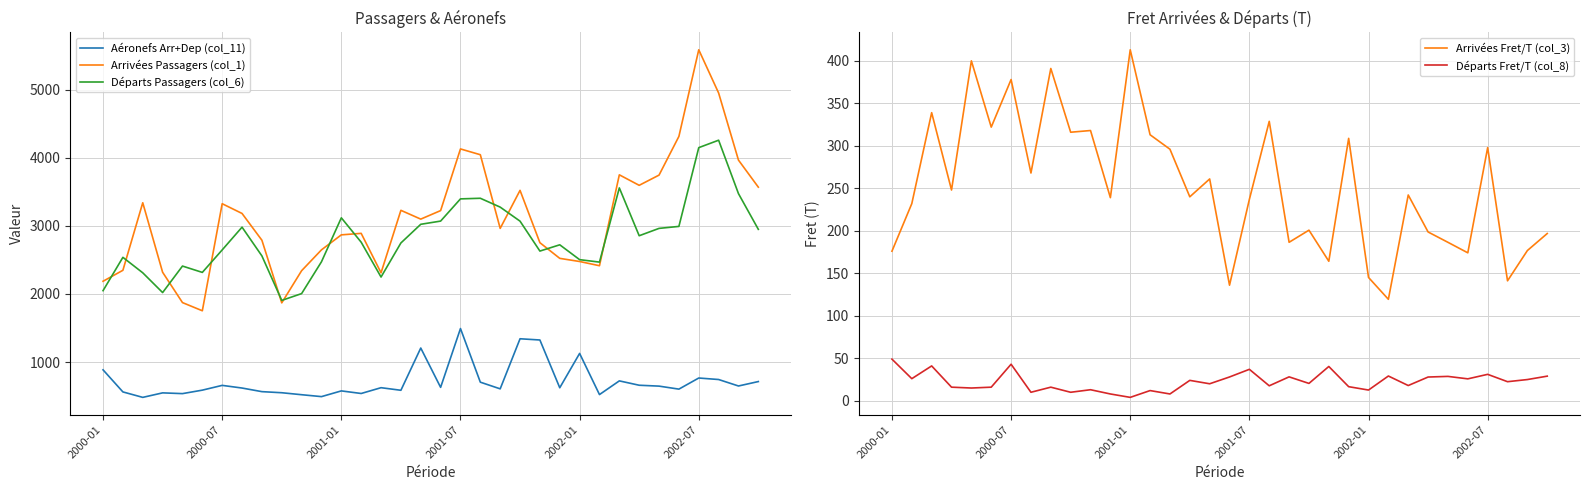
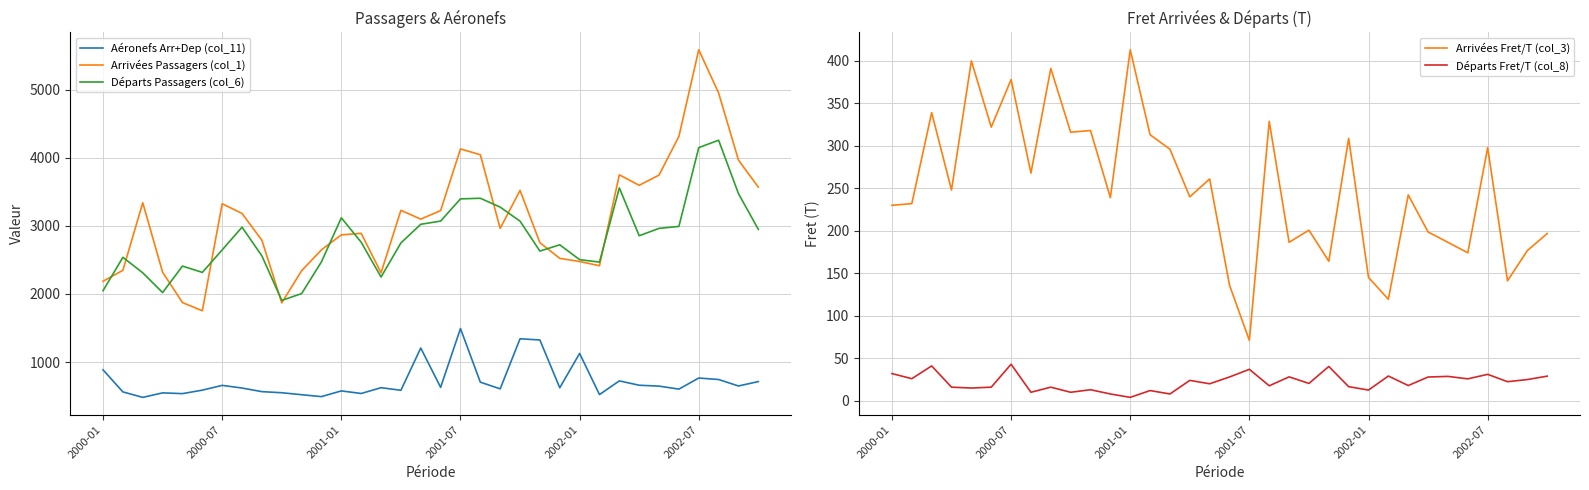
Fret Arrivées & Départs (T), Arrivées Fret/T (col_3), 2000-01: 180 -> 230
Fret Arrivées & Départs (T), Départs Fret/T (col_8), 2000-01: 50 -> 30
Fret Arrivées & Départs (T), Arrivées Fret/T (col_3), 2001-07: 240 -> 70
